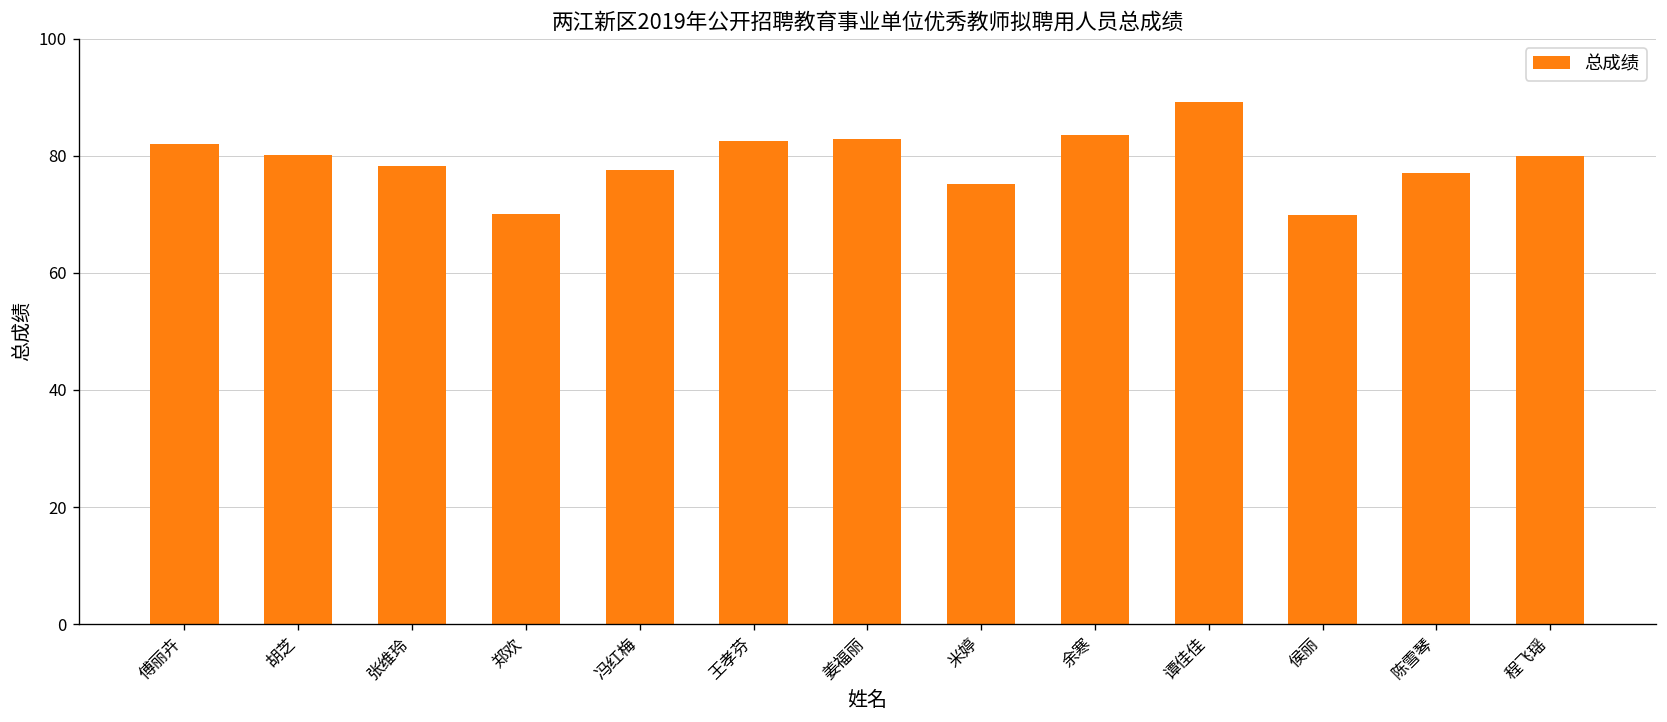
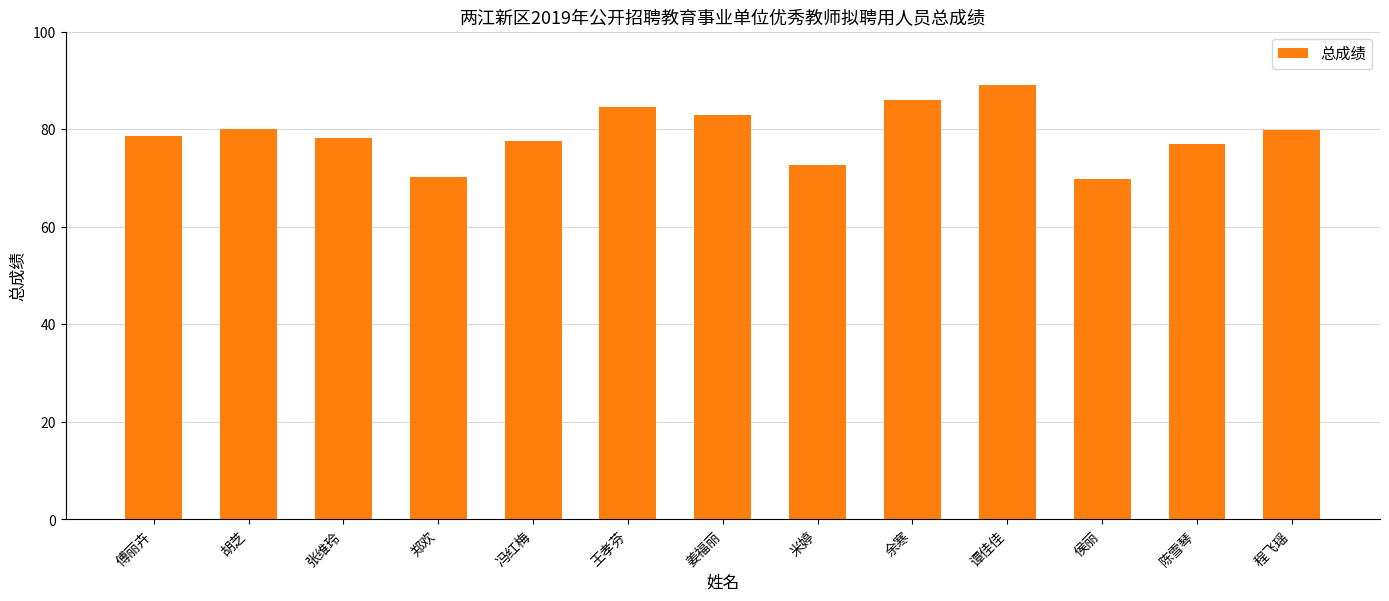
傅丽卉: 82 -> 79
王孝芬: 83 -> 85
米婷: 75 -> 73
余寒: 84 -> 86
